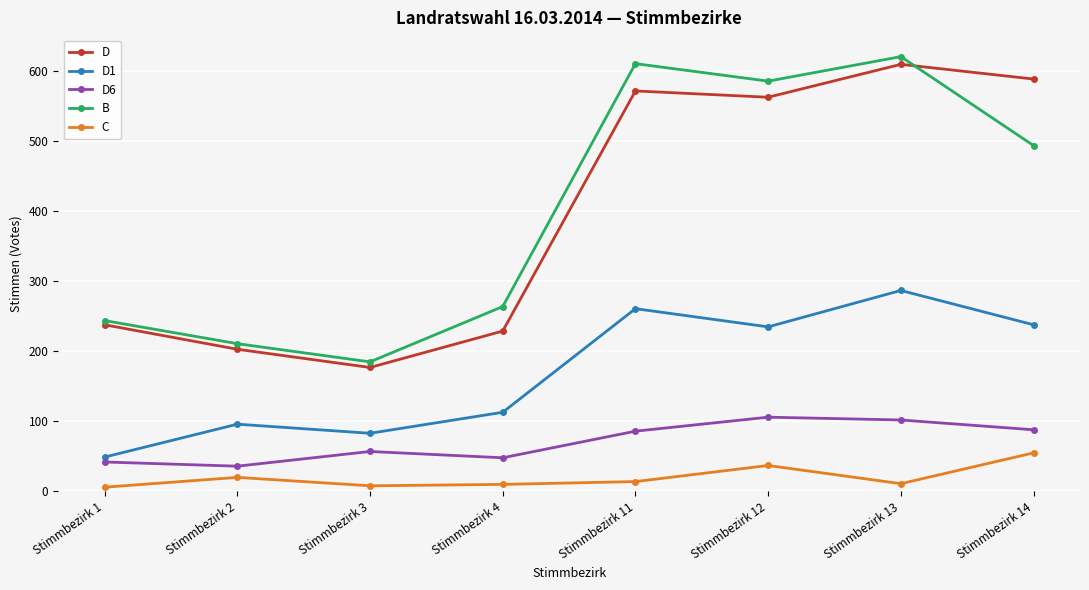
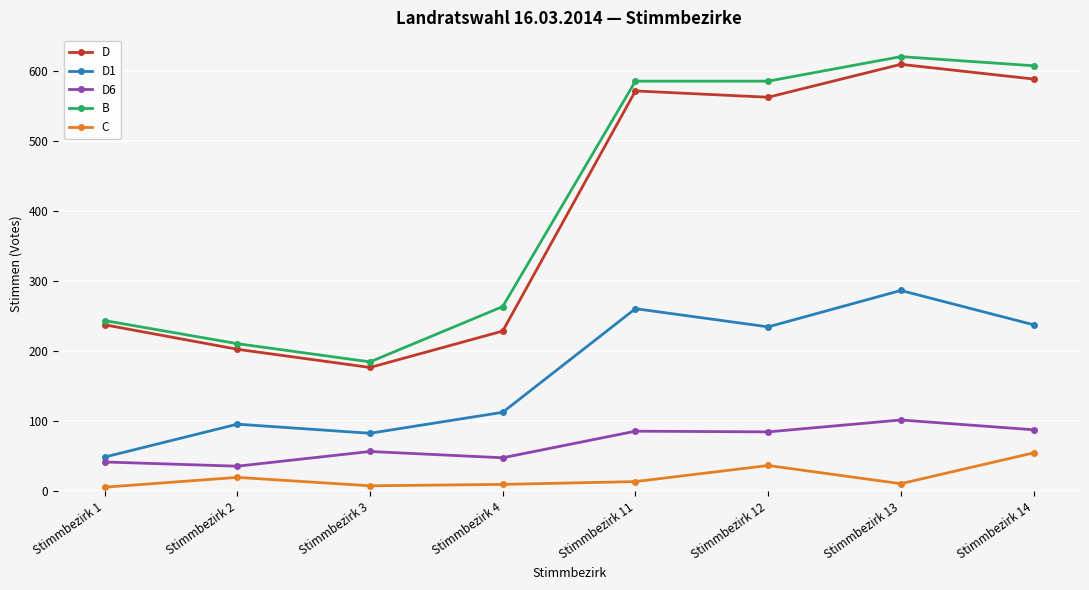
B, Stimmbezirk 11: 610 -> 590
D6, Stimmbezirk 12: 110 -> 90
B, Stimmbezirk 14: 490 -> 610
